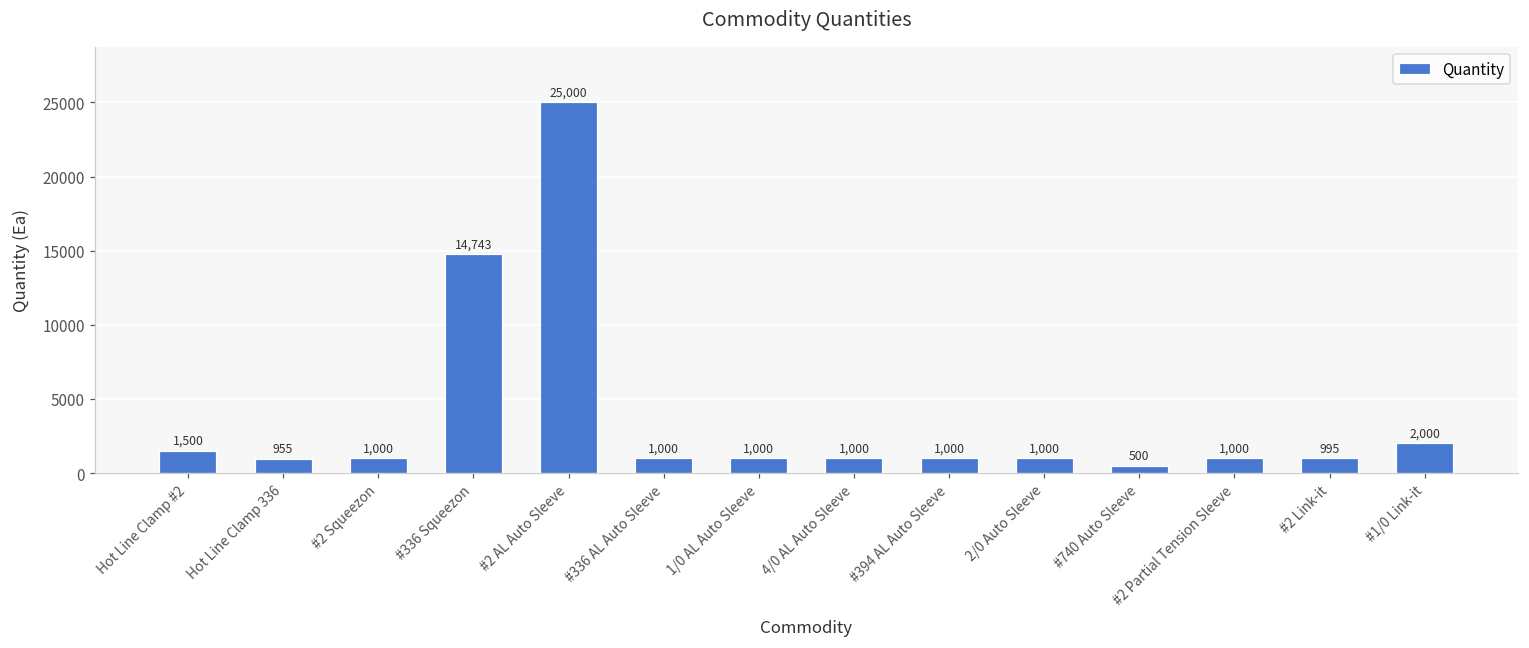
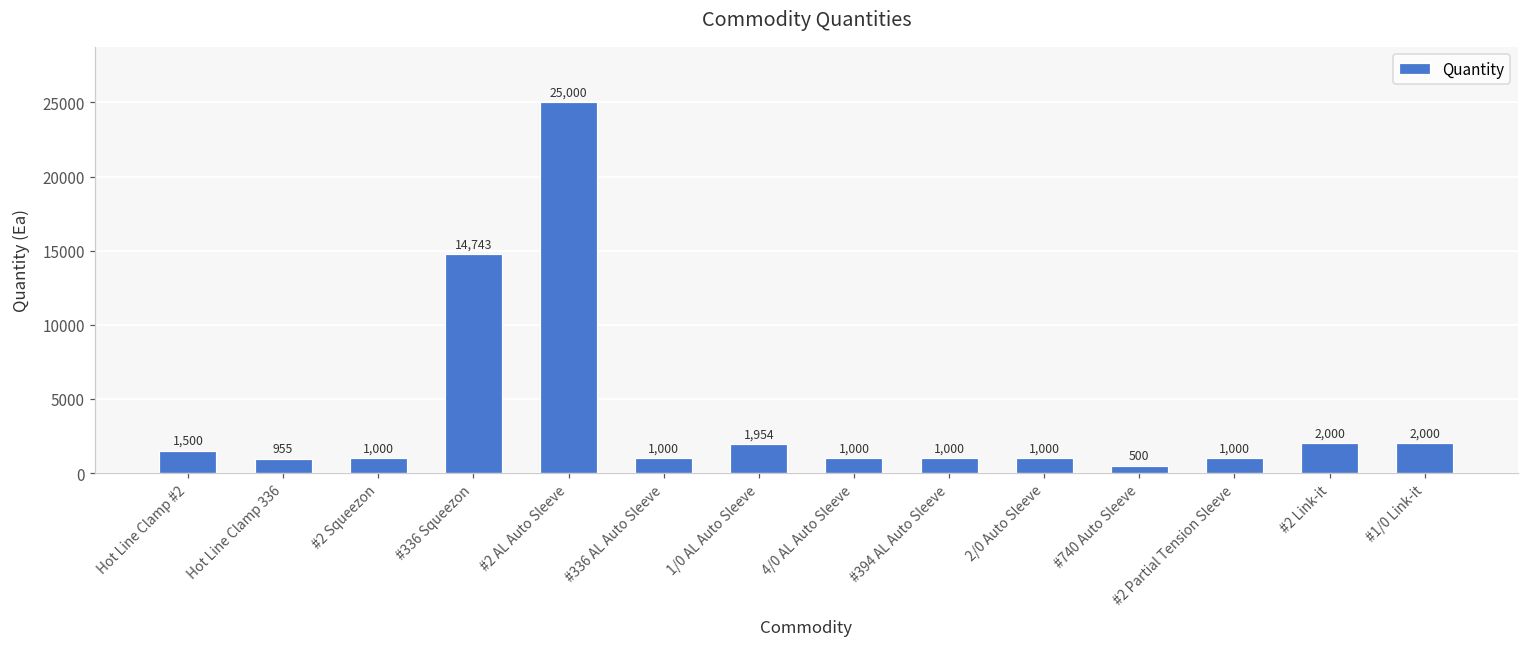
1/0 AL Auto Sleeve: 1,000 -> 1,954
#2 Link-it: 995 -> 2,000
